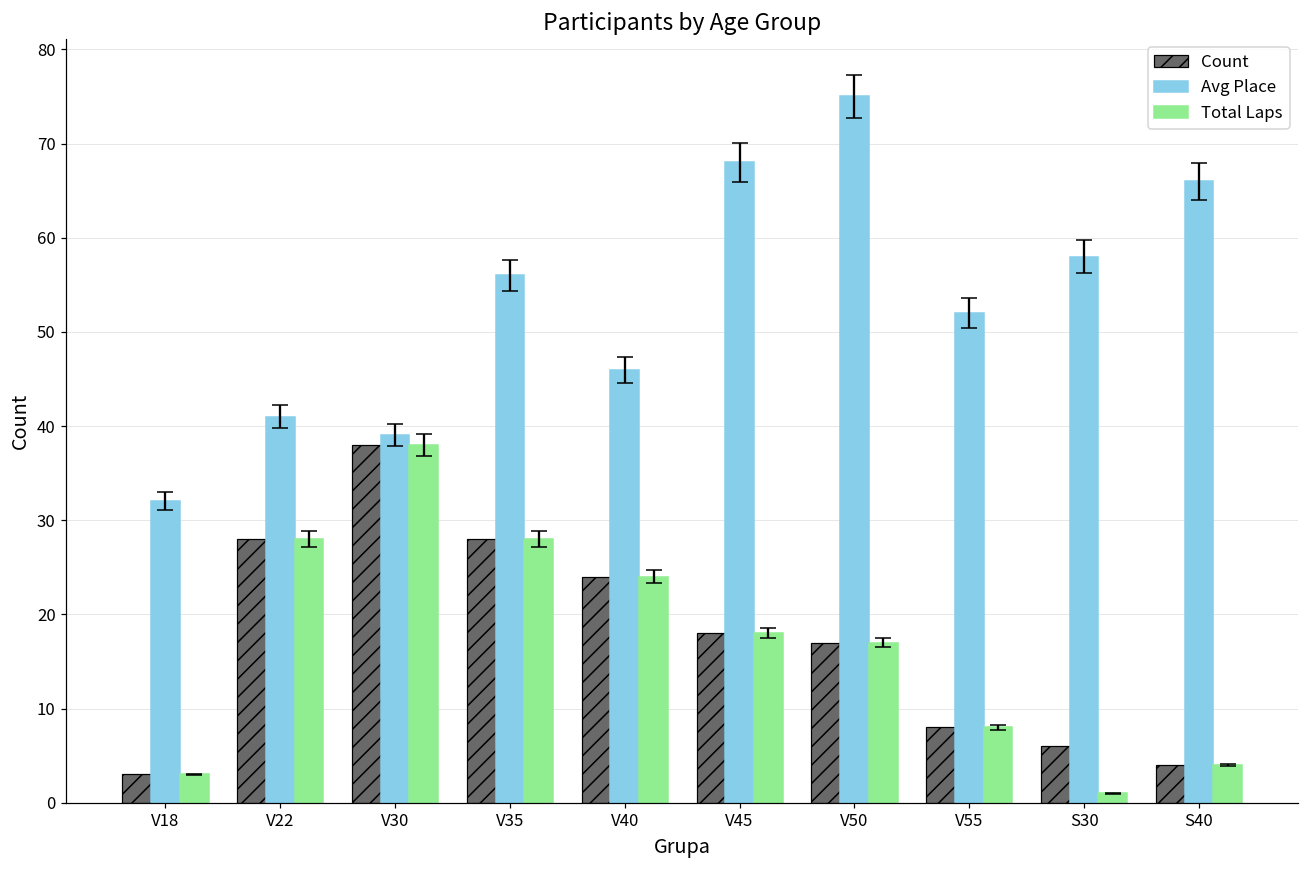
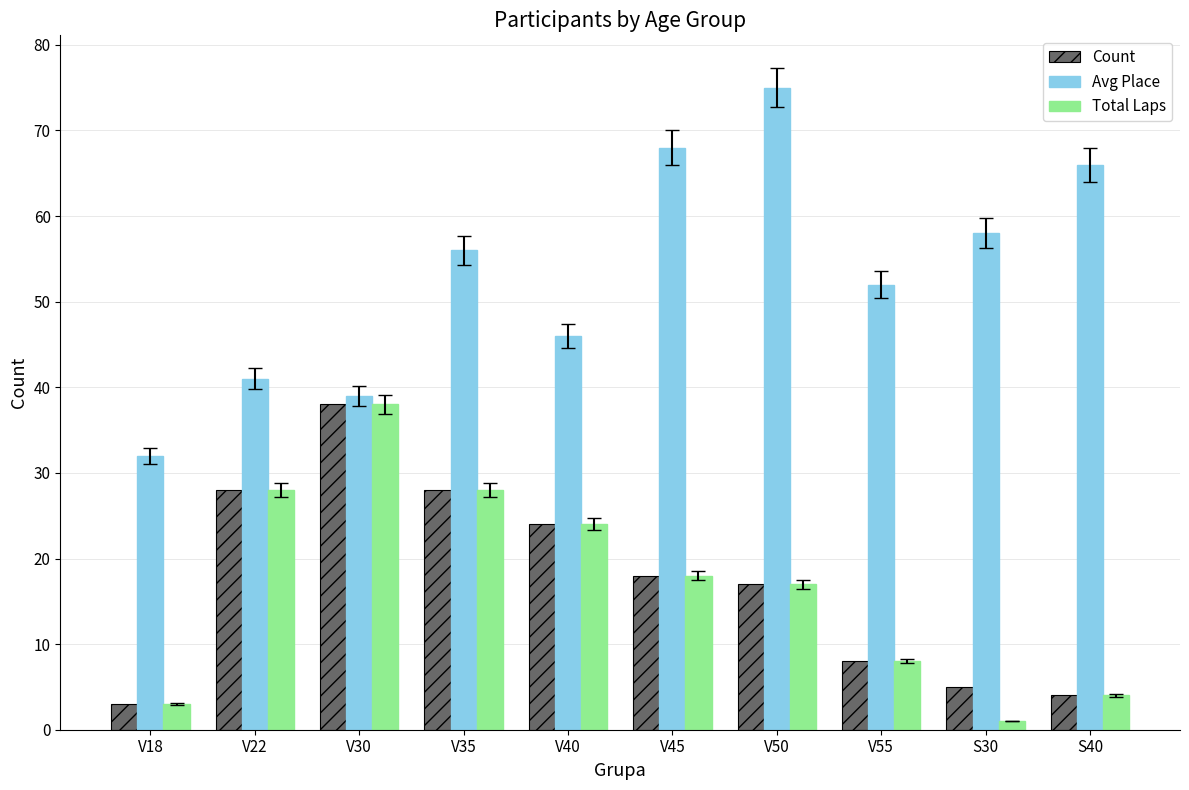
Count, S30: 6 -> 5
